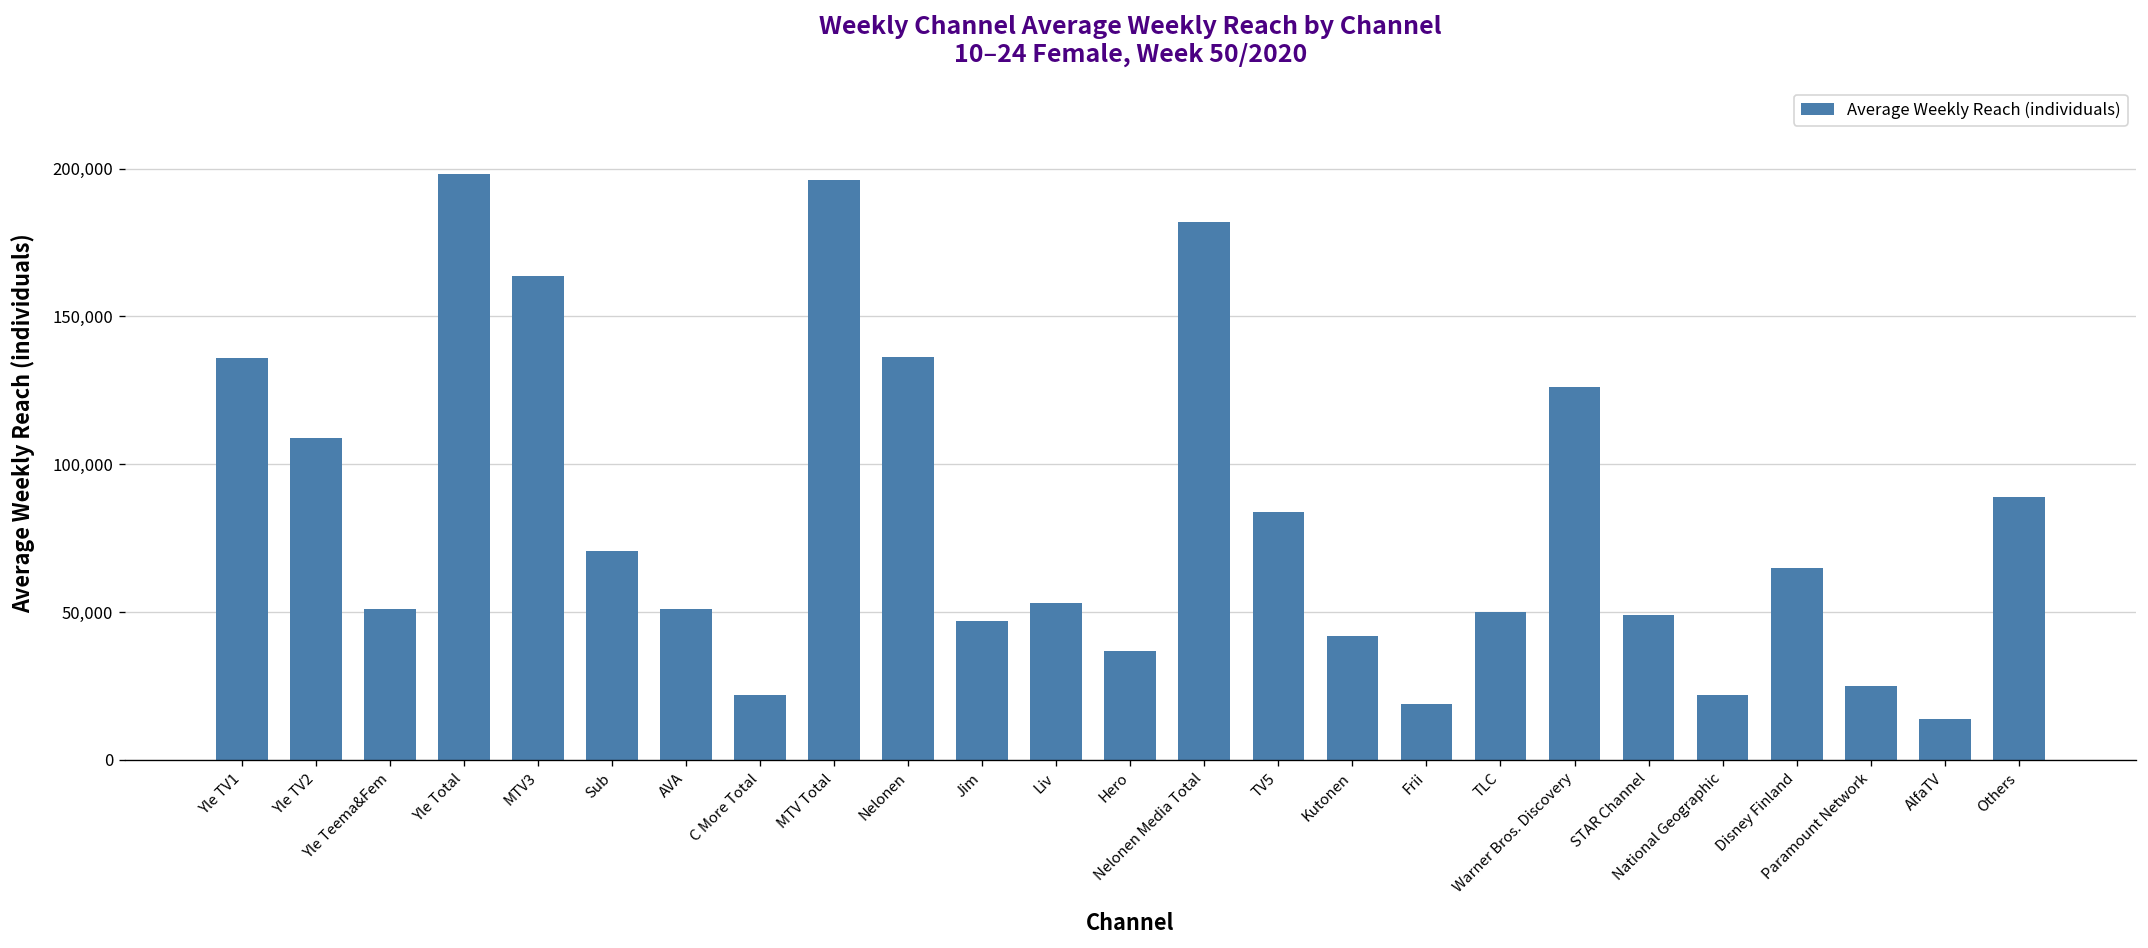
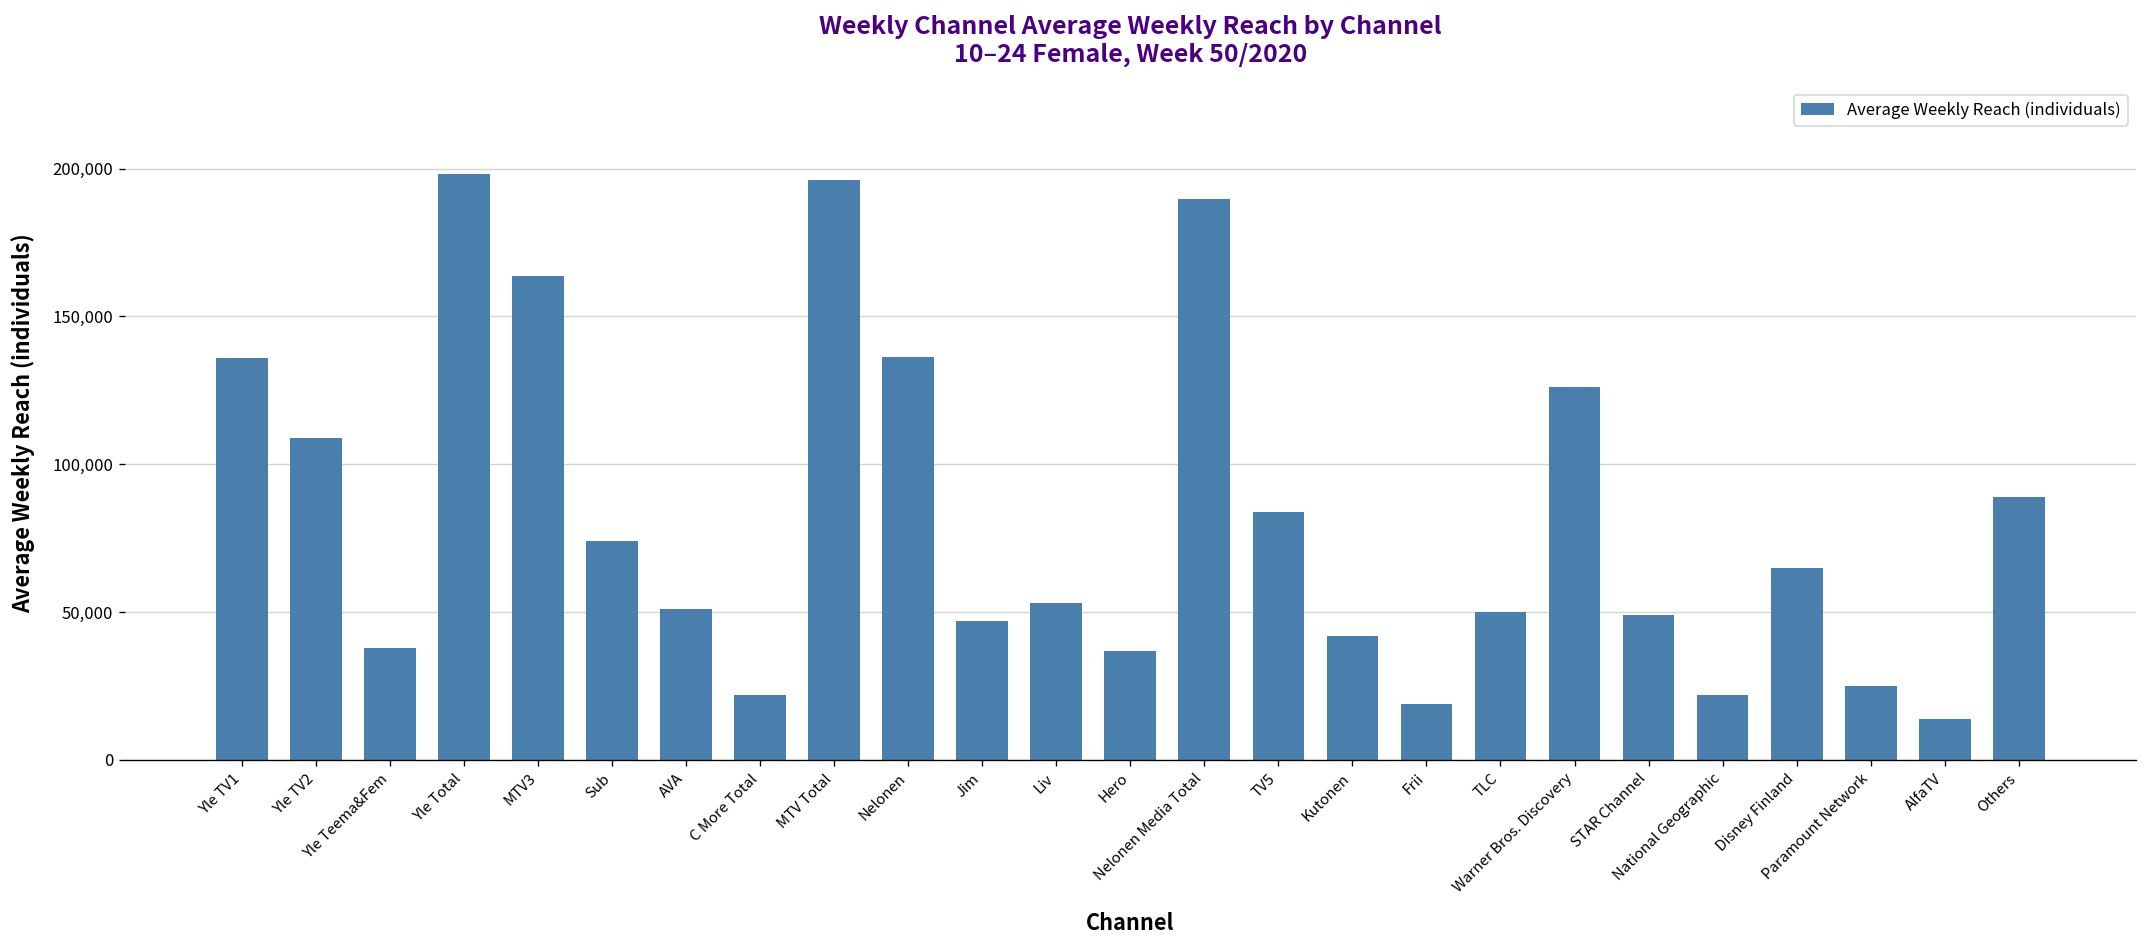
Yle Teema&Fem: 51,000 -> 38,000
Sub: 71,000 -> 74,000
Nelonen Media Total: 182,000 -> 190,000
